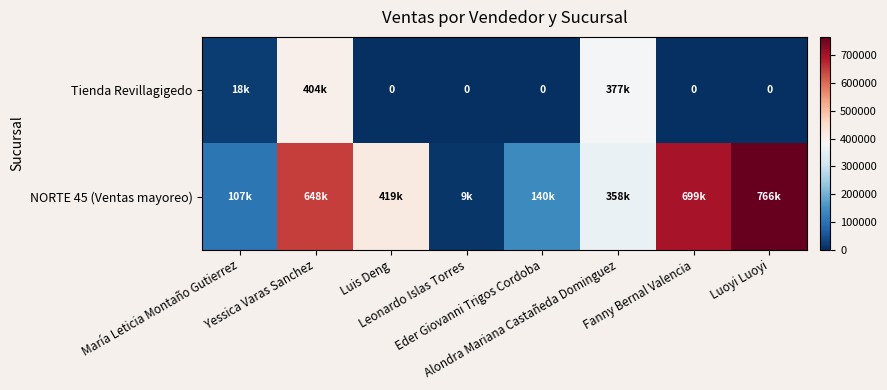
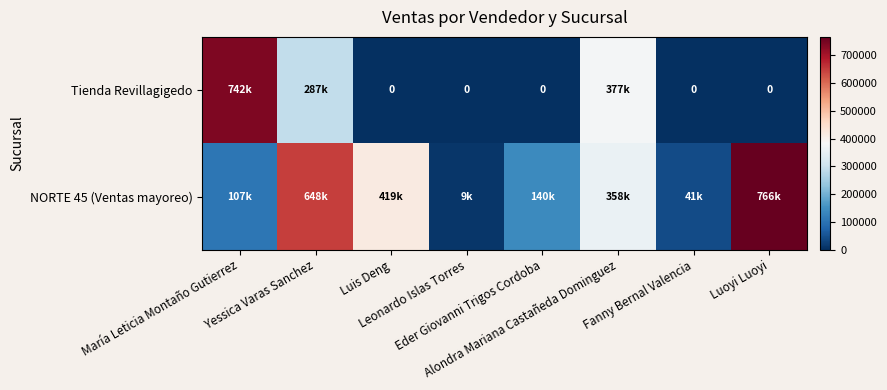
Tienda Revillagigedo, María Leticia Montaño Gutierrez: 18k -> 742k
Tienda Revillagigedo, Yessica Varas Sanchez: 404k -> 287k
NORTE 45 (Ventas mayoreo), Fanny Bernal Valencia: 699k -> 41k
